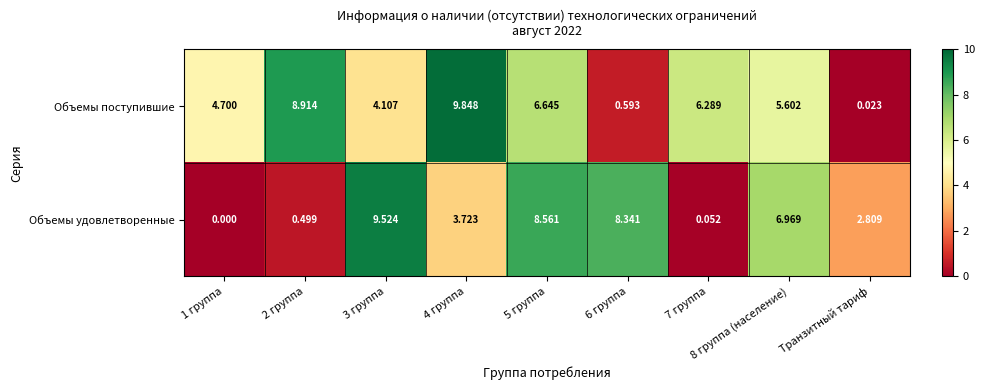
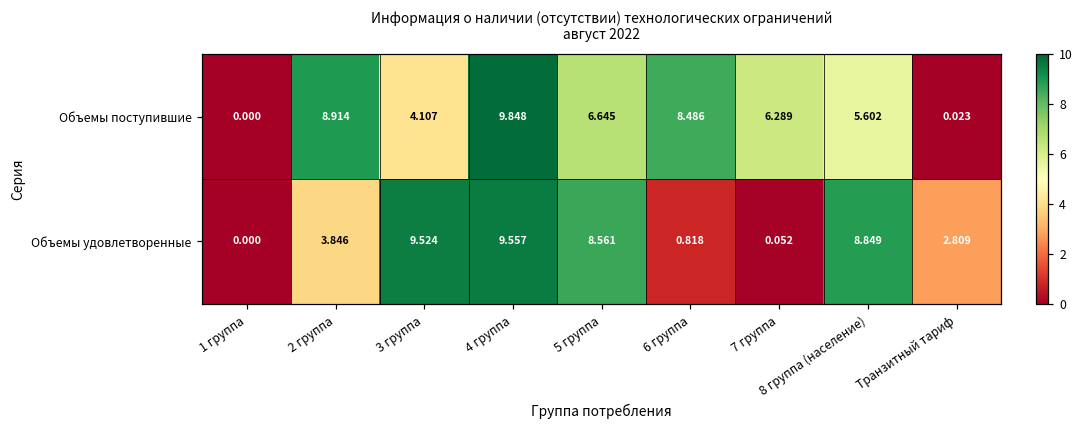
Объемы поступившие, 1 группа: 4.700 -> 0.000
Объемы поступившие, 6 группа: 0.593 -> 8.486
Объемы удовлетворенные, 2 группа: 0.499 -> 3.846
Объемы удовлетворенные, 4 группа: 3.723 -> 9.557
Объемы удовлетворенные, 6 группа: 8.341 -> 0.818
Объемы удовлетворенные, 8 группа (население): 6.969 -> 8.849
